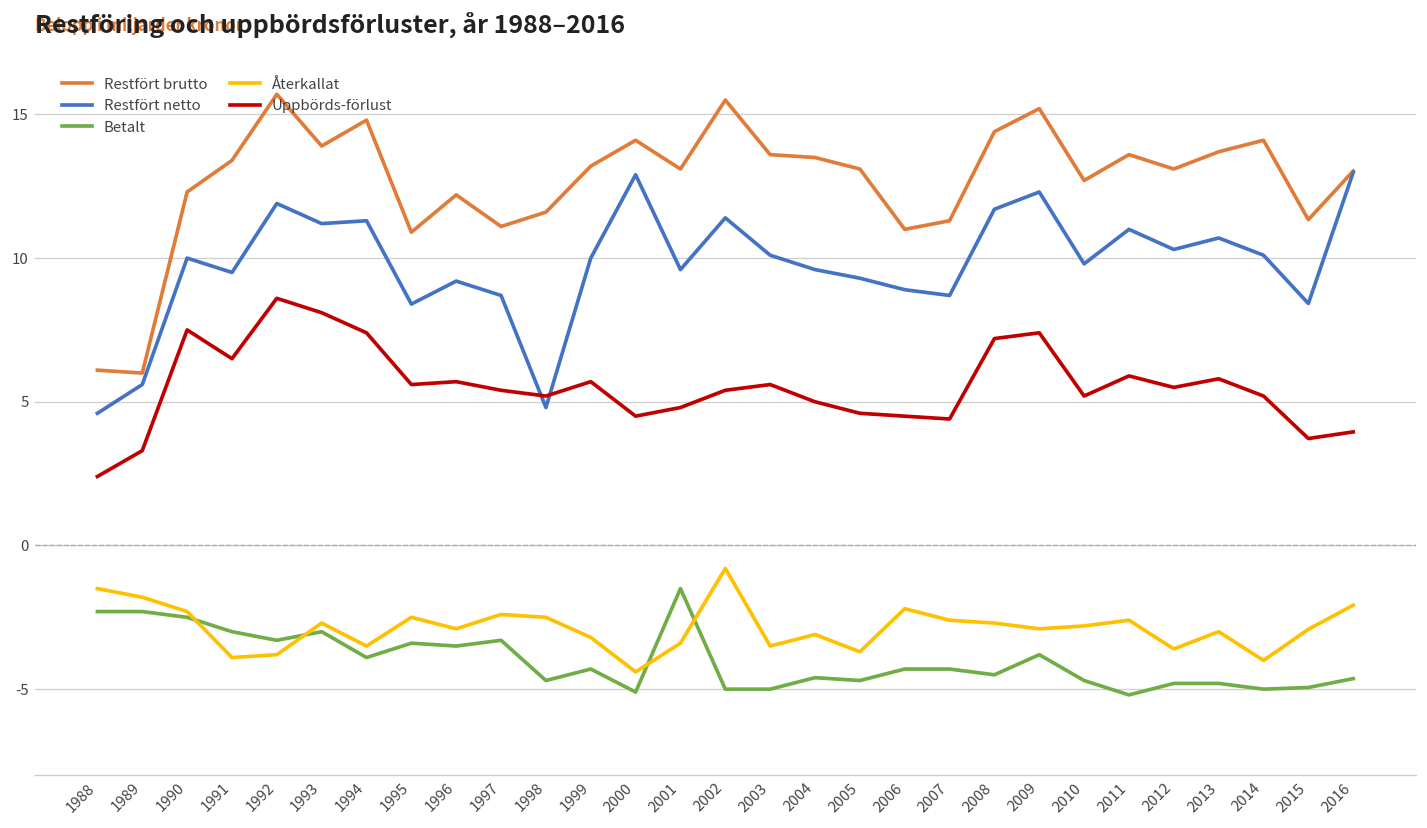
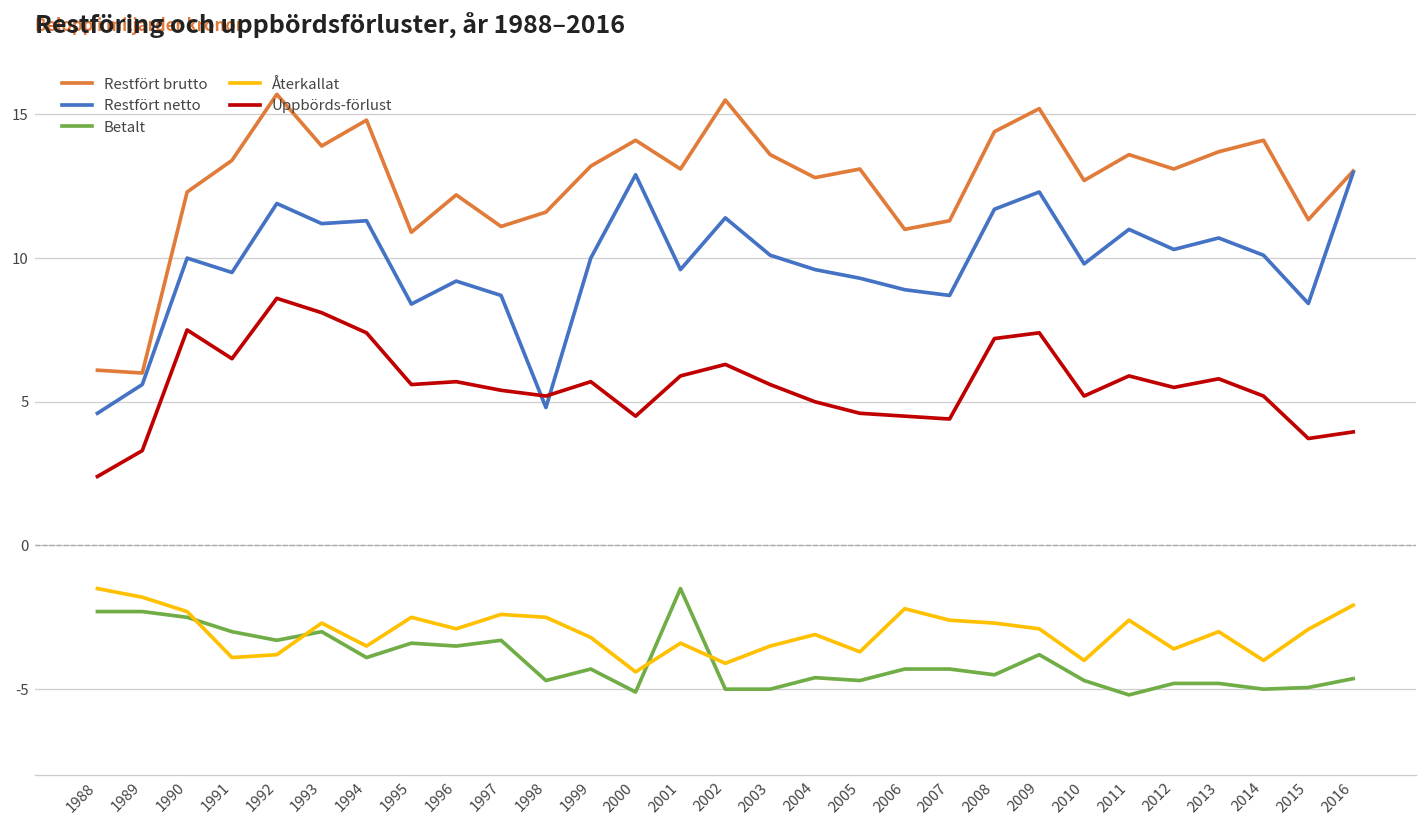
Uppbörds-förlust, 2001: 4.8 -> 5.9
Återkallat, 2002: -0.8 -> -4.1
Uppbörds-förlust, 2002: 5.4 -> 6.3
Restfört brutto, 2004: 13.5 -> 12.8
Återkallat, 2010: -2.8 -> -4.0
